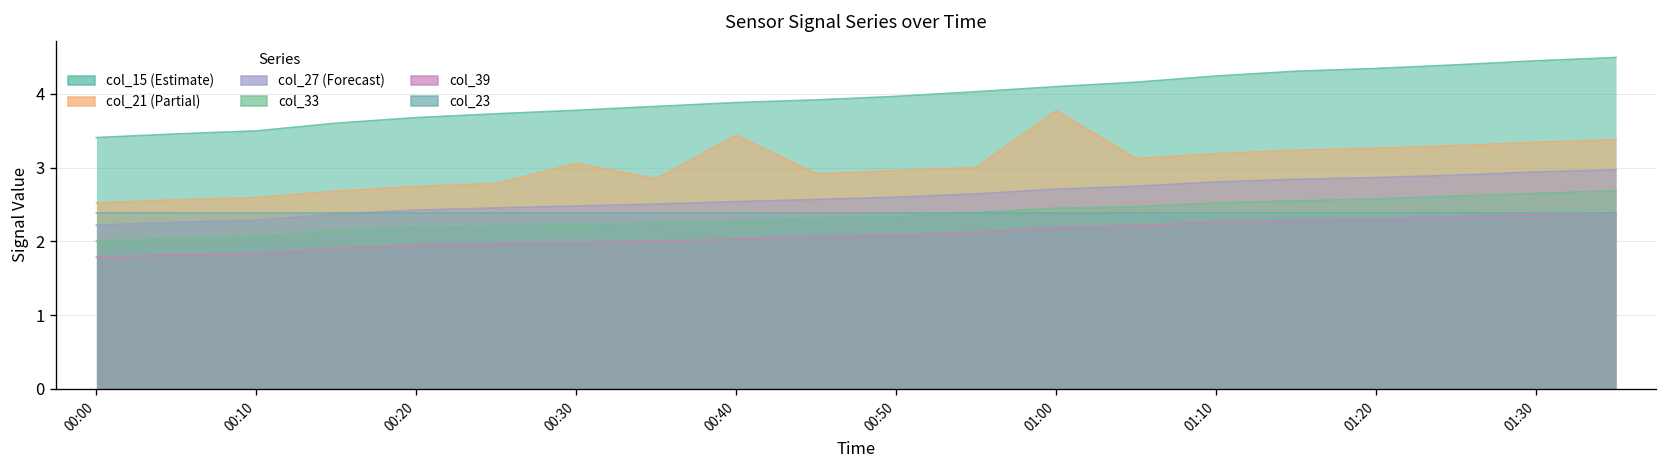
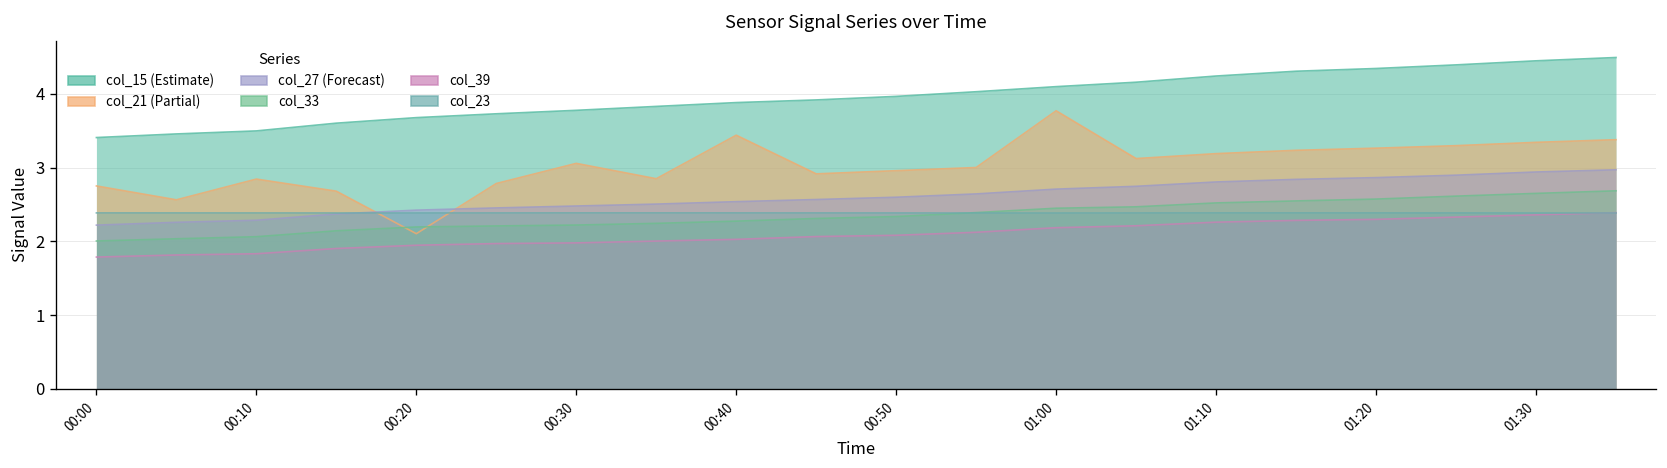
col_21 (Partial), 00:00: 2.5 -> 2.8
col_21 (Partial), 00:10: 2.6 -> 2.8
col_21 (Partial), 00:20: 2.7 -> 2.1
